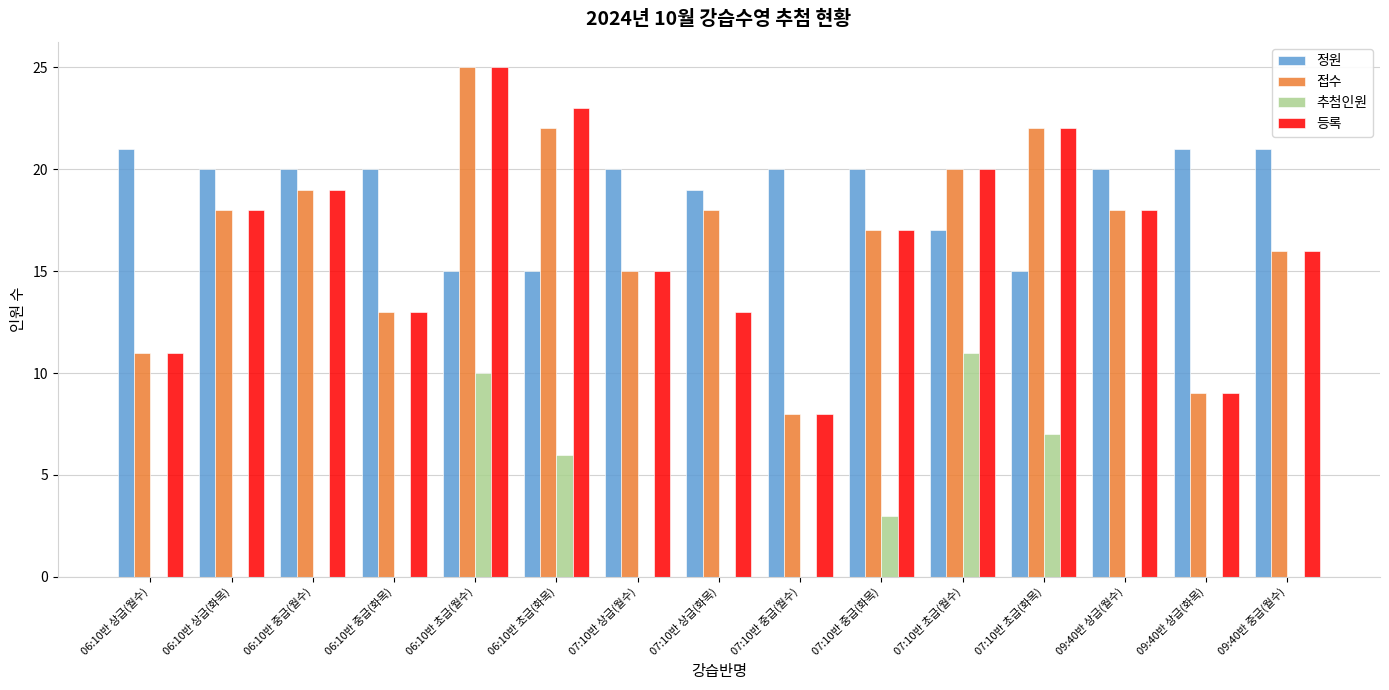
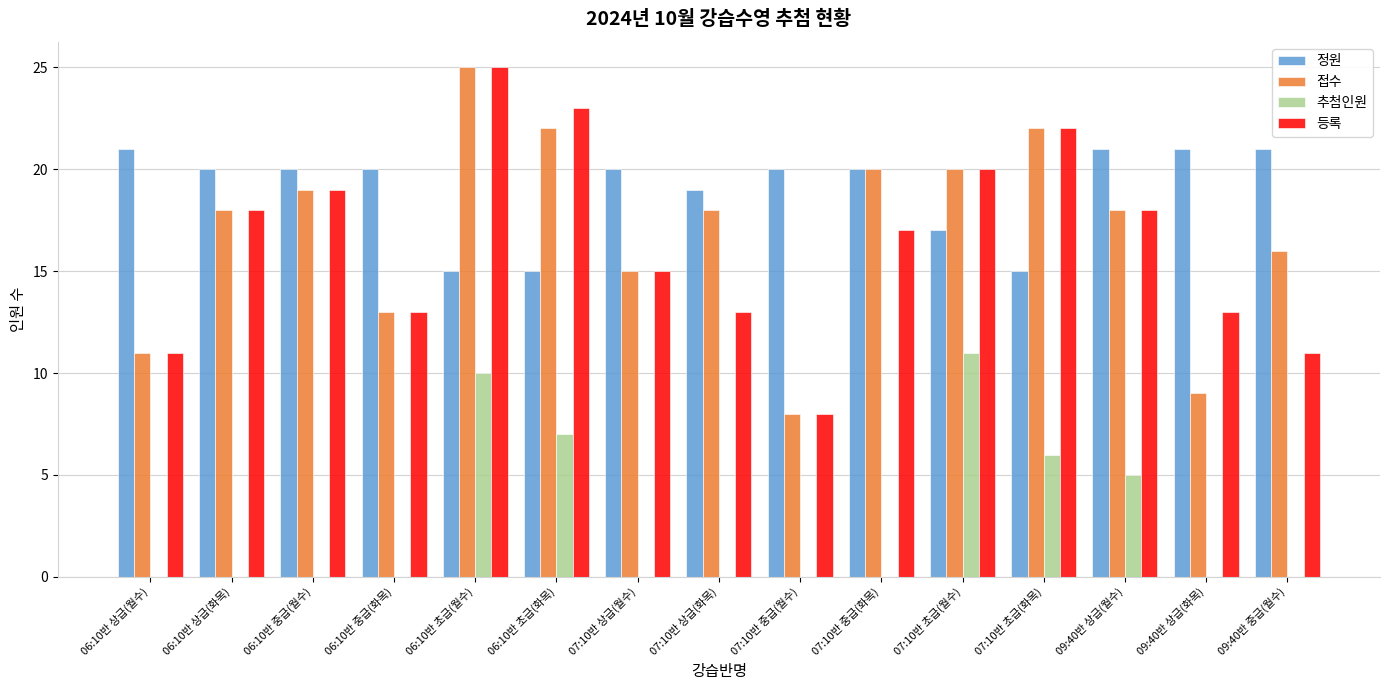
추첨인원, 06:10반 초급(화목): 6 -> 7
접수, 07:10반 중급(화목): 17 -> 20
추첨인원, 07:10반 중급(화목): 3 -> 0
추첨인원, 07:10반 초급(화목): 7 -> 6
정원, 09:40반 상급(월수): 20 -> 21
추첨인원, 09:40반 상급(월수): 0 -> 5
등록, 09:40반 상급(화목): 9 -> 13
등록, 09:40반 중급(월수): 16 -> 11
